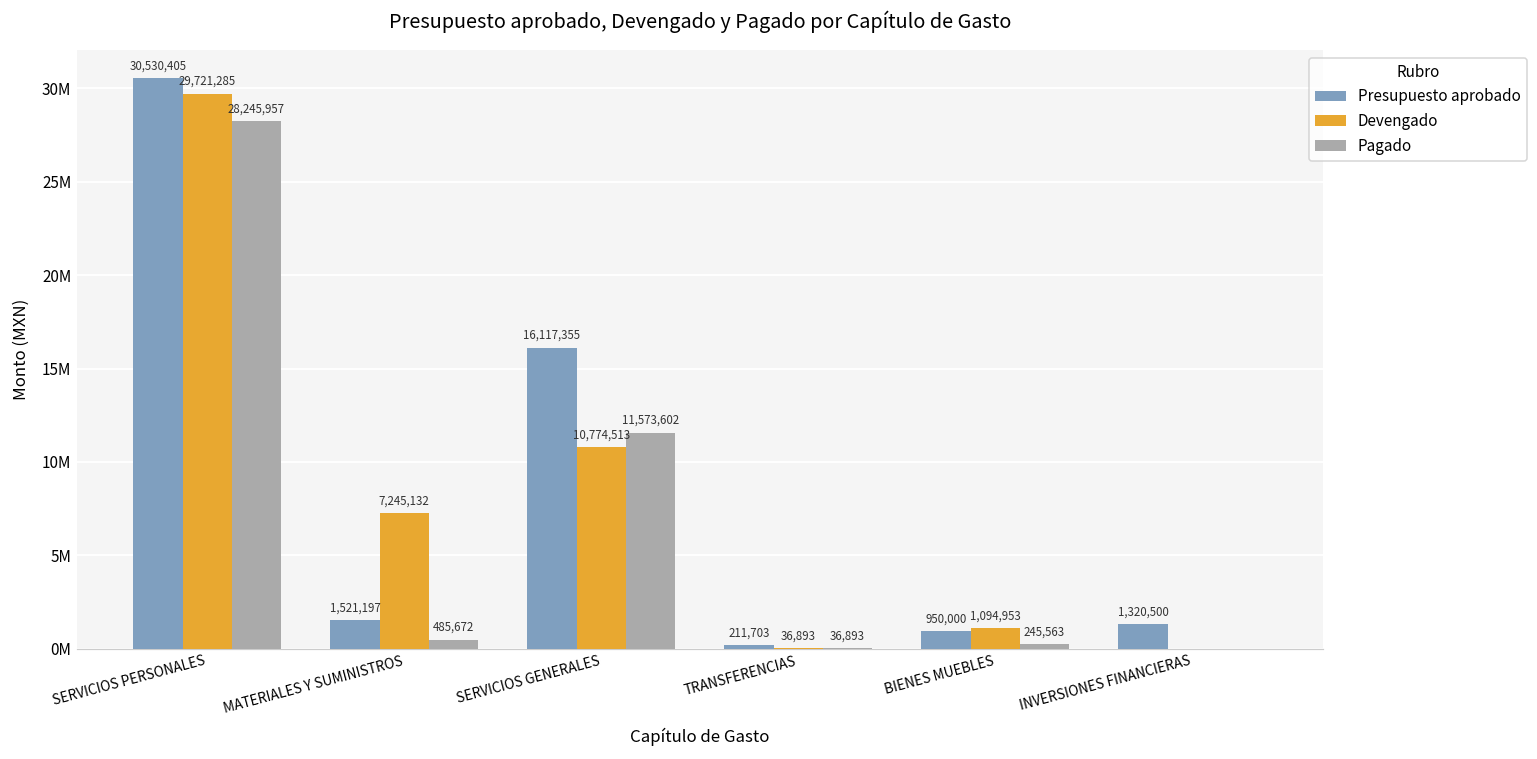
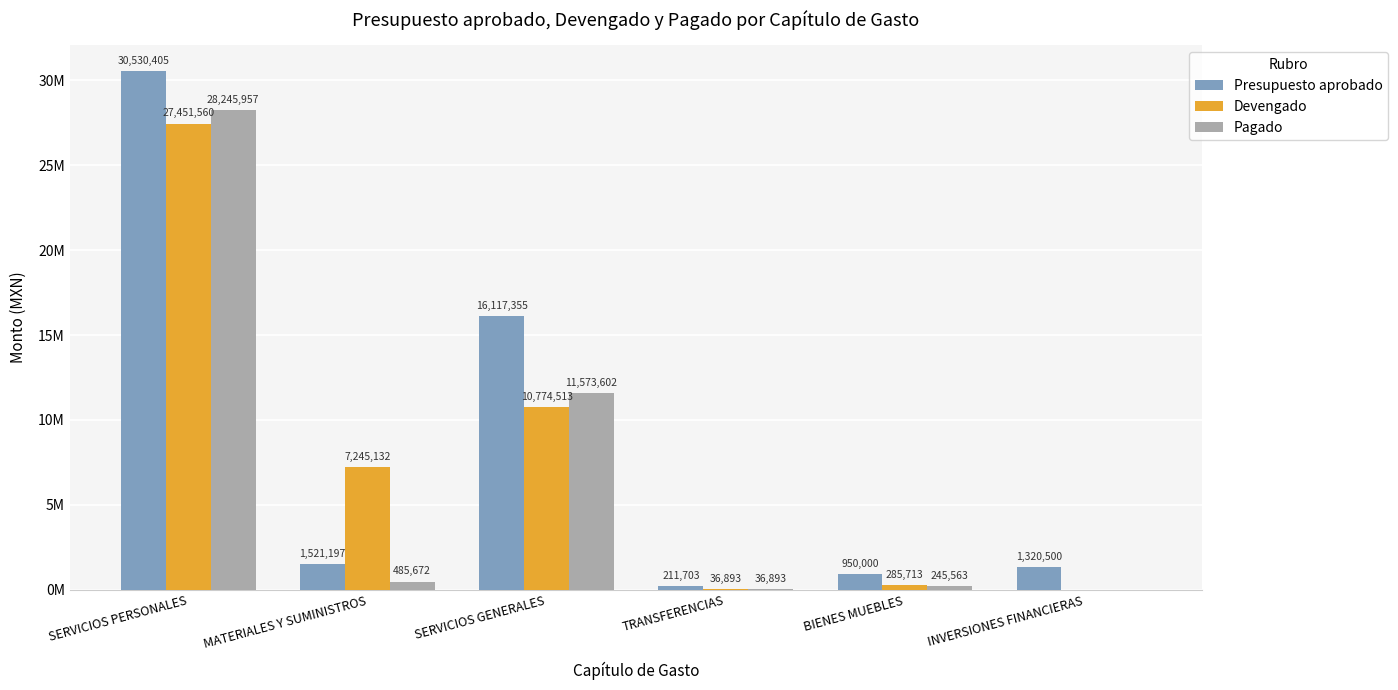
Devengado, SERVICIOS PERSONALES: 29,721,285 -> 27,451,560
Devengado, BIENES MUEBLES: 1,094,953 -> 285,713
